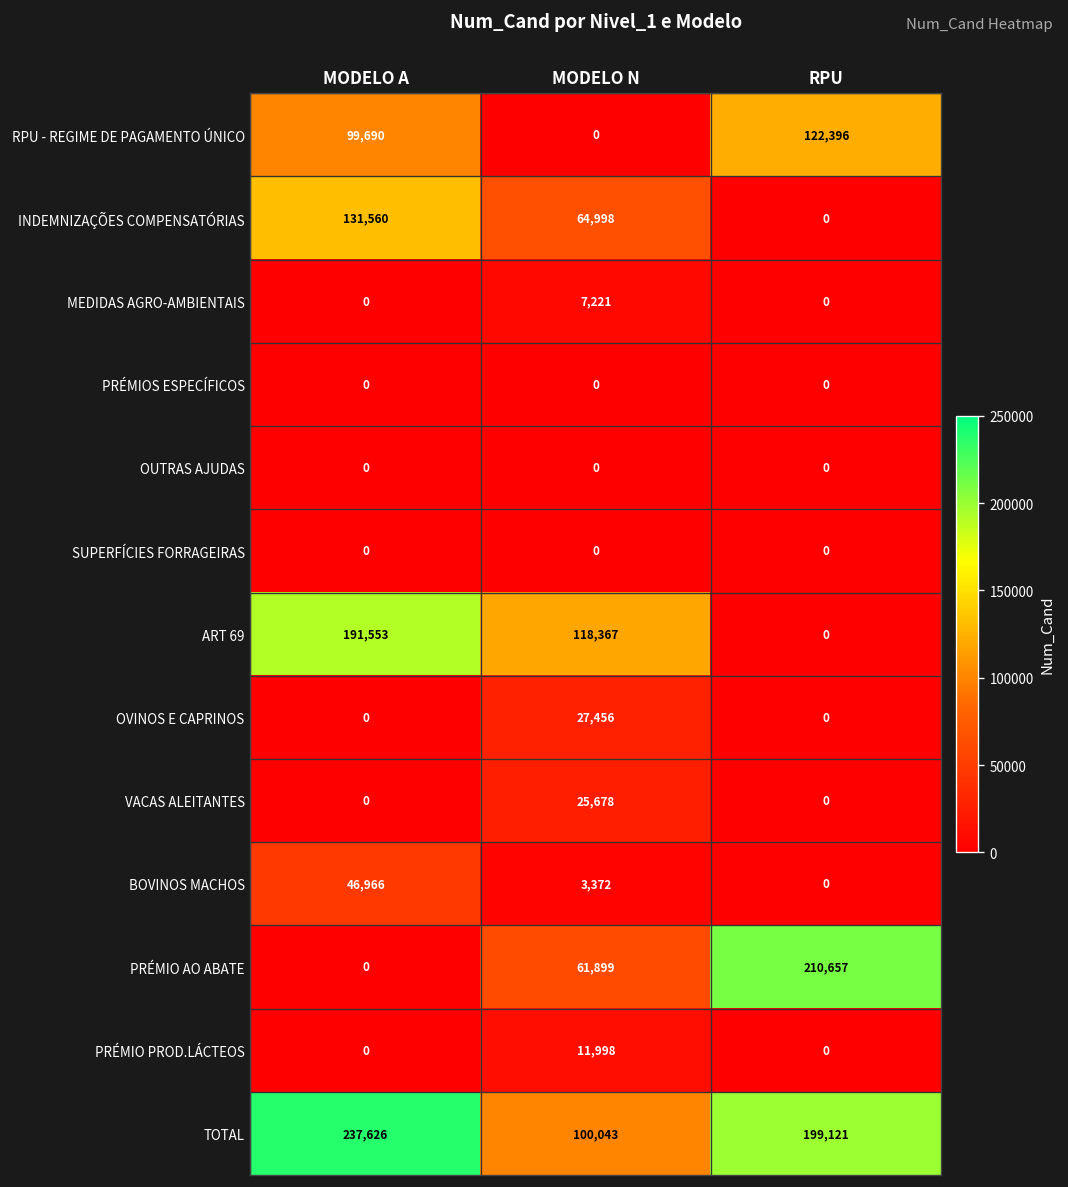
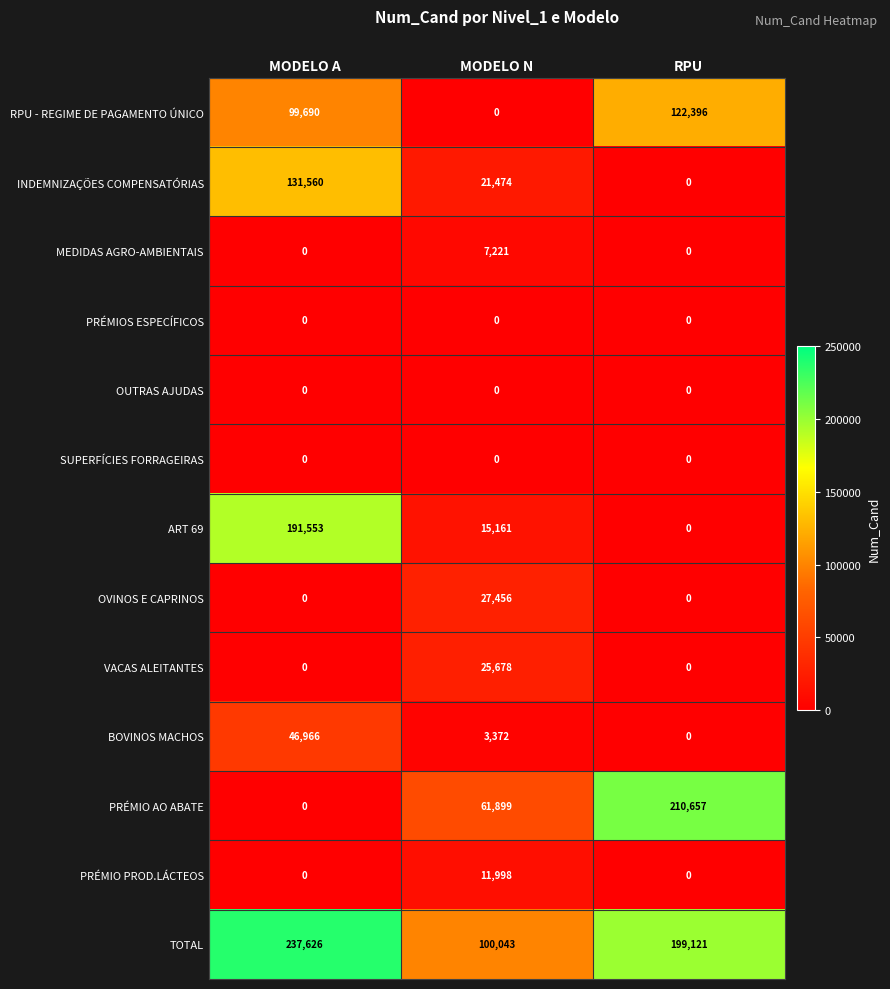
INDEMNIZAÇÕES COMPENSATÓRIAS, MODELO N: 64,998 -> 21,474
ART 69, MODELO N: 118,367 -> 15,161
